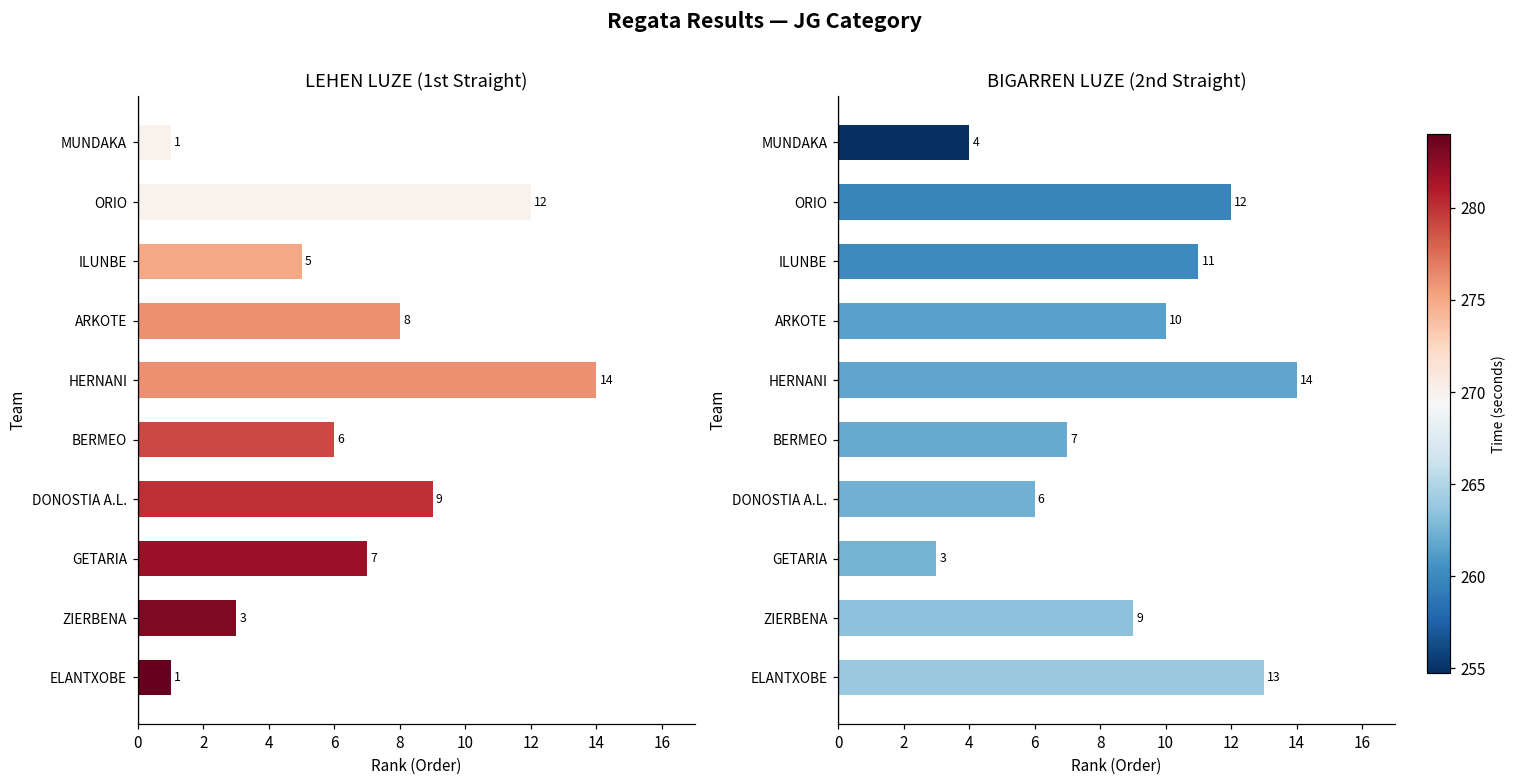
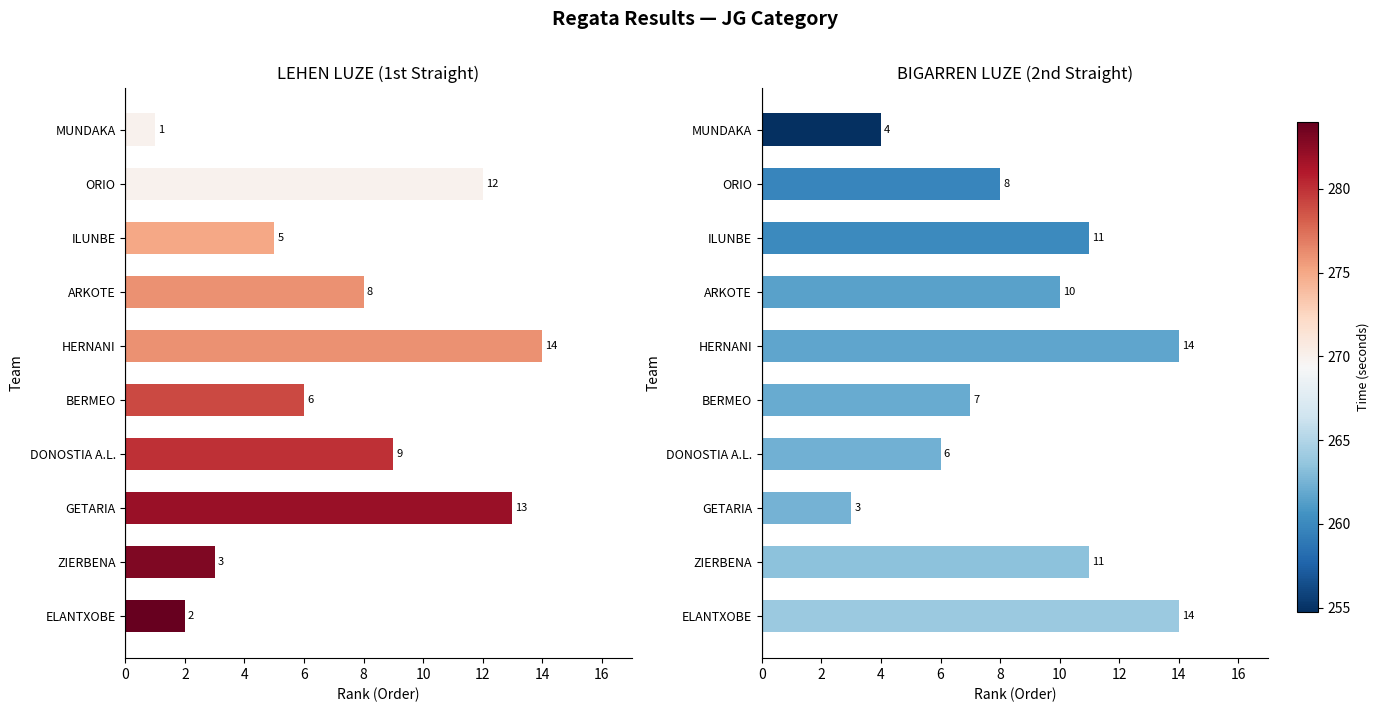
LEHEN LUZE (1st Straight), GETARIA: 7 -> 13
LEHEN LUZE (1st Straight), ELANTXOBE: 1 -> 2
BIGARREN LUZE (2nd Straight), ORIO: 12 -> 8
BIGARREN LUZE (2nd Straight), ZIERBENA: 9 -> 11
BIGARREN LUZE (2nd Straight), ELANTXOBE: 13 -> 14
